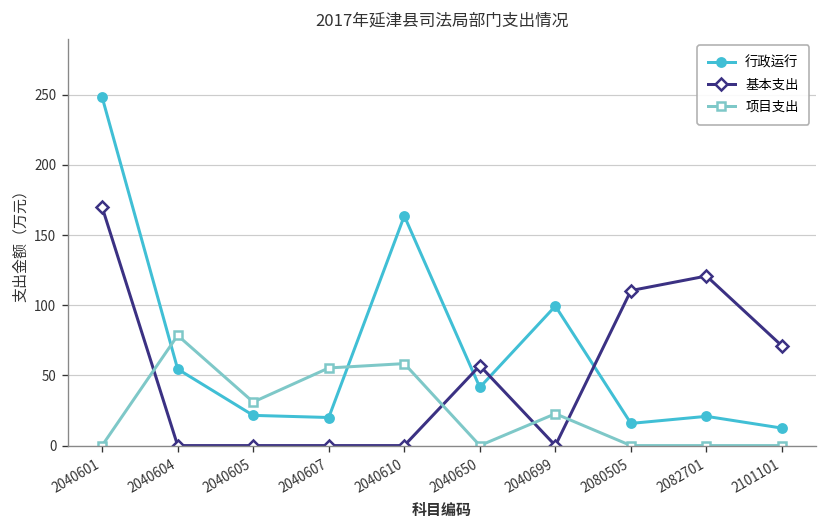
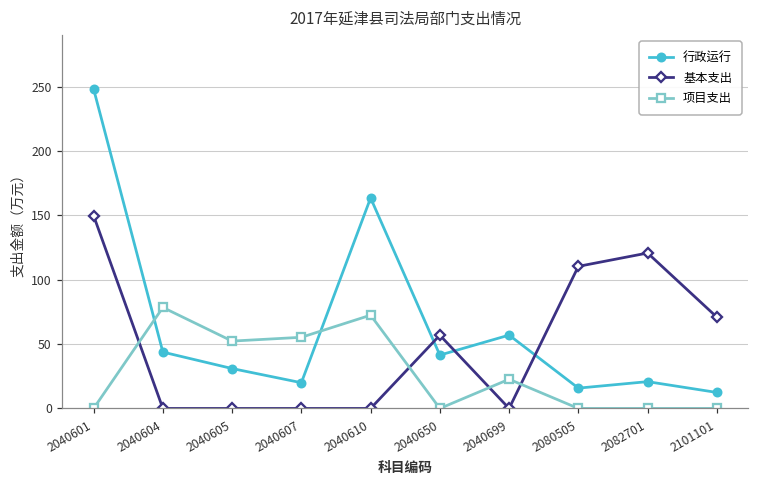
基本支出, 2040601: 170 -> 150
行政运行, 2040604: 55 -> 44
行政运行, 2040605: 22 -> 31
项目支出, 2040605: 31 -> 52
项目支出, 2040610: 58 -> 73
行政运行, 2040699: 99 -> 57
